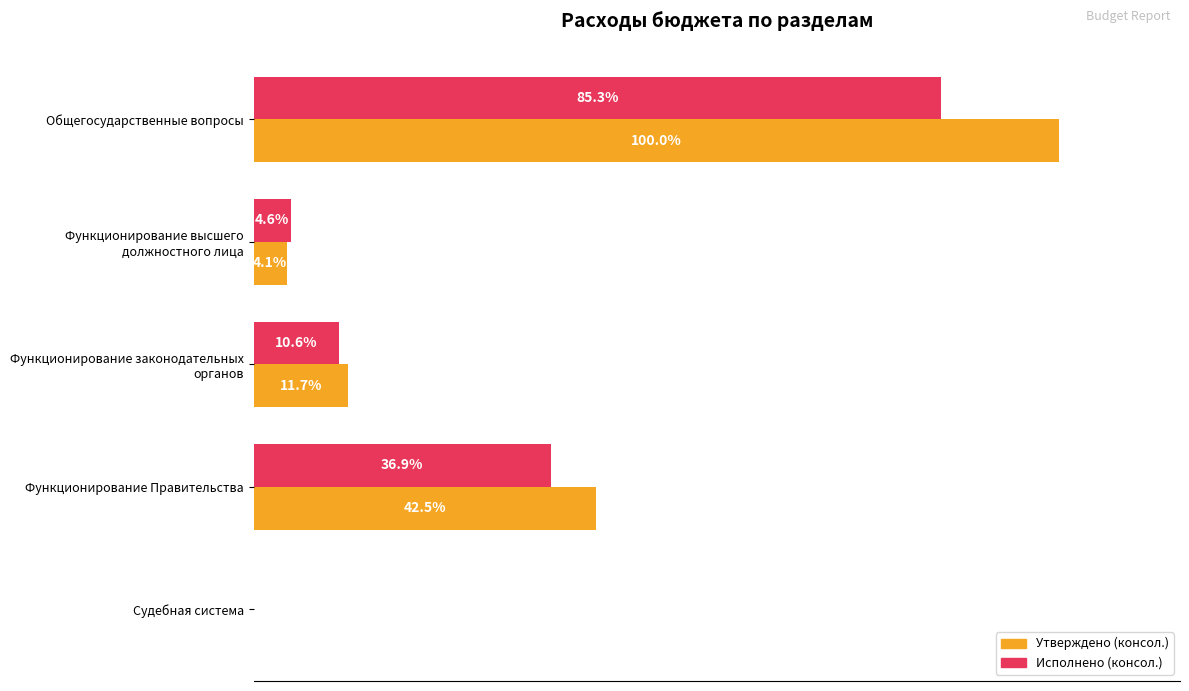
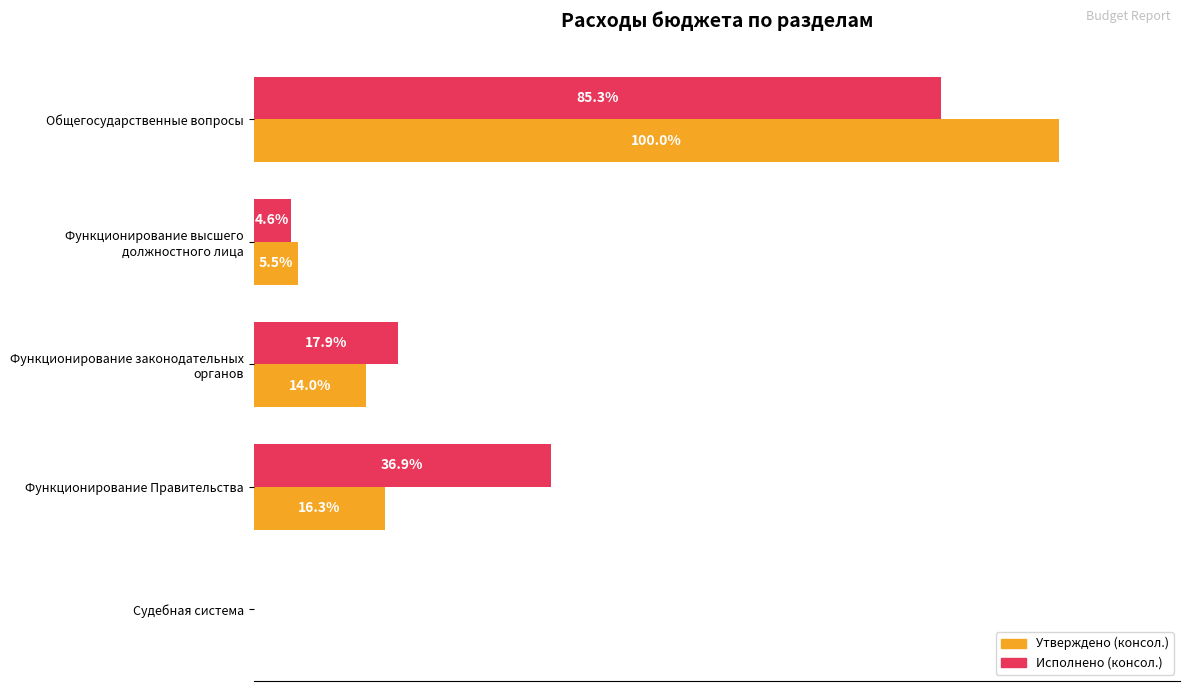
Утверждено (консол.), Функционирование высшего должностного лица: 4.1% -> 5.5%
Исполнено (консол.), Функционирование законодательных органов: 10.6% -> 17.9%
Утверждено (консол.), Функционирование законодательных органов: 11.7% -> 14.0%
Утверждено (консол.), Функционирование Правительства: 42.5% -> 16.3%
